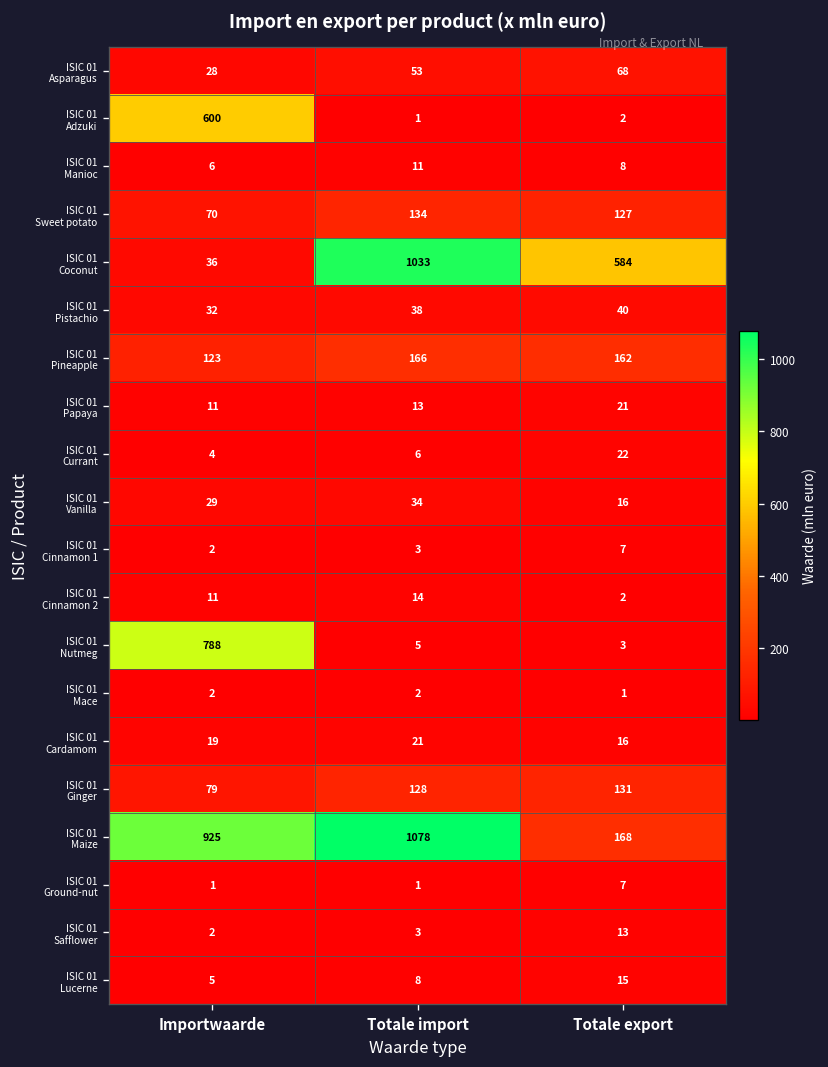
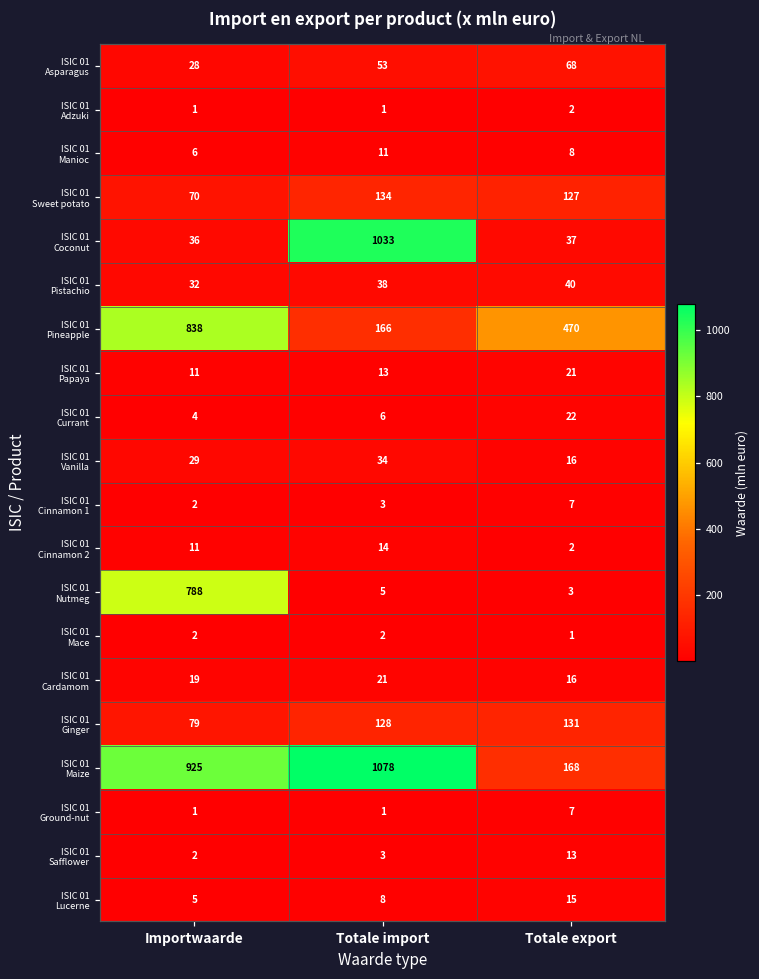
ISIC 01 Adzuki, Importwaarde: 600 -> 1
ISIC 01 Coconut, Totale export: 584 -> 37
ISIC 01 Pineapple, Importwaarde: 123 -> 838
ISIC 01 Pineapple, Totale export: 162 -> 470
